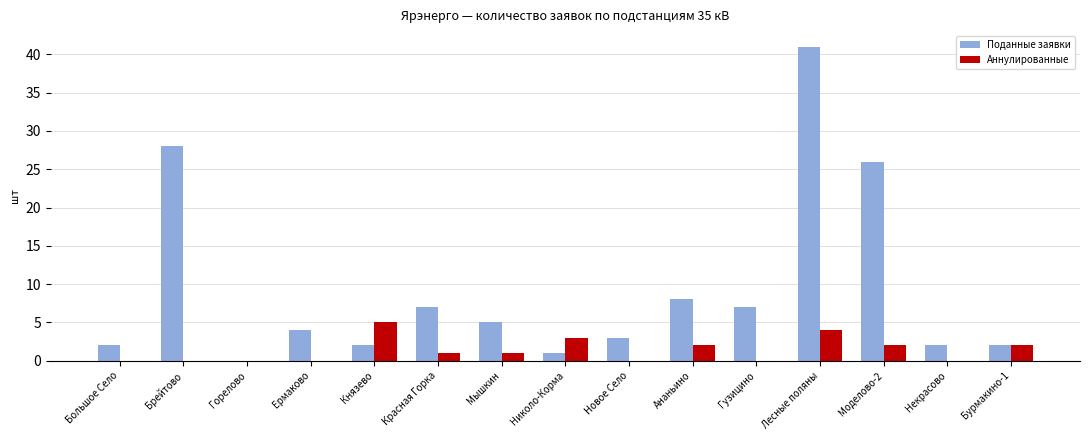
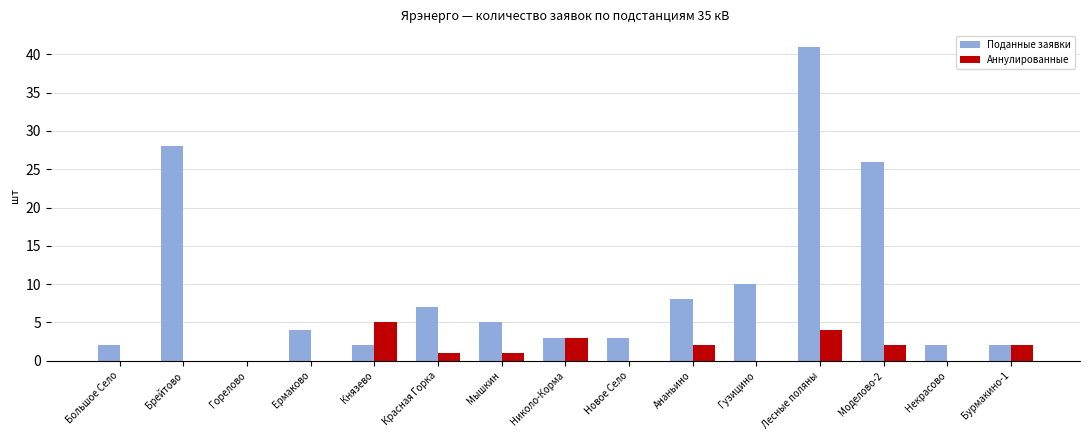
Поданные заявки, Николо-Корма: 1 -> 3
Поданные заявки, Гузицино: 7 -> 10
